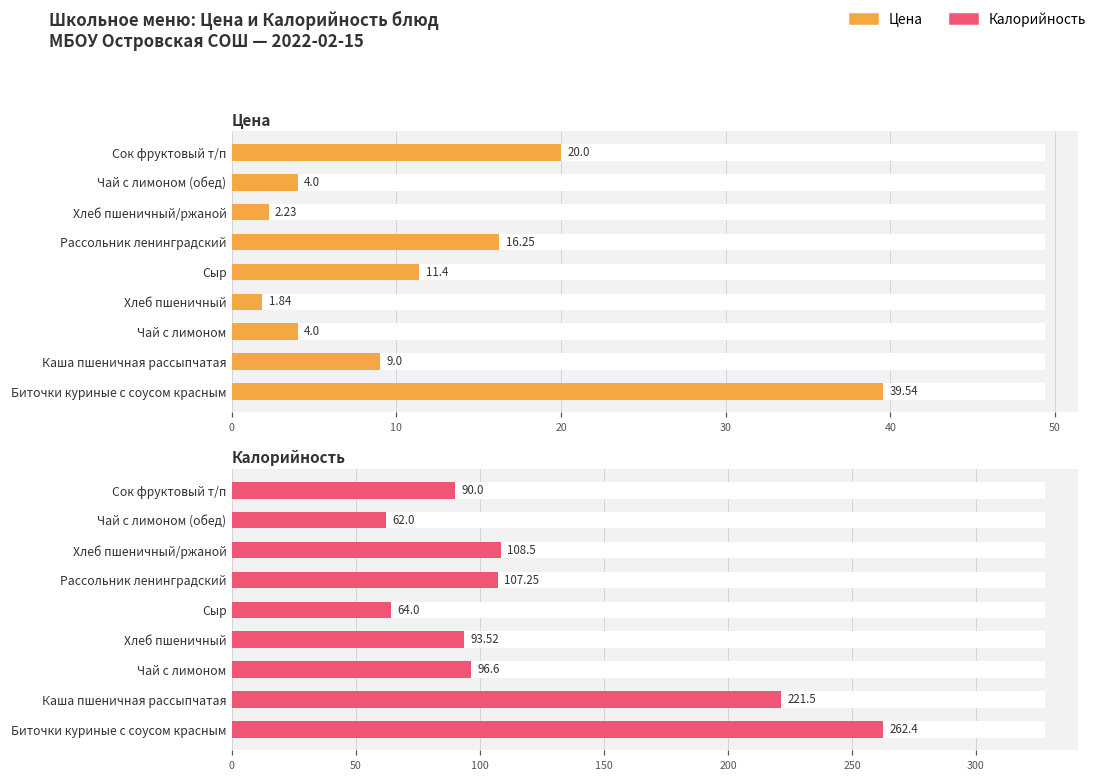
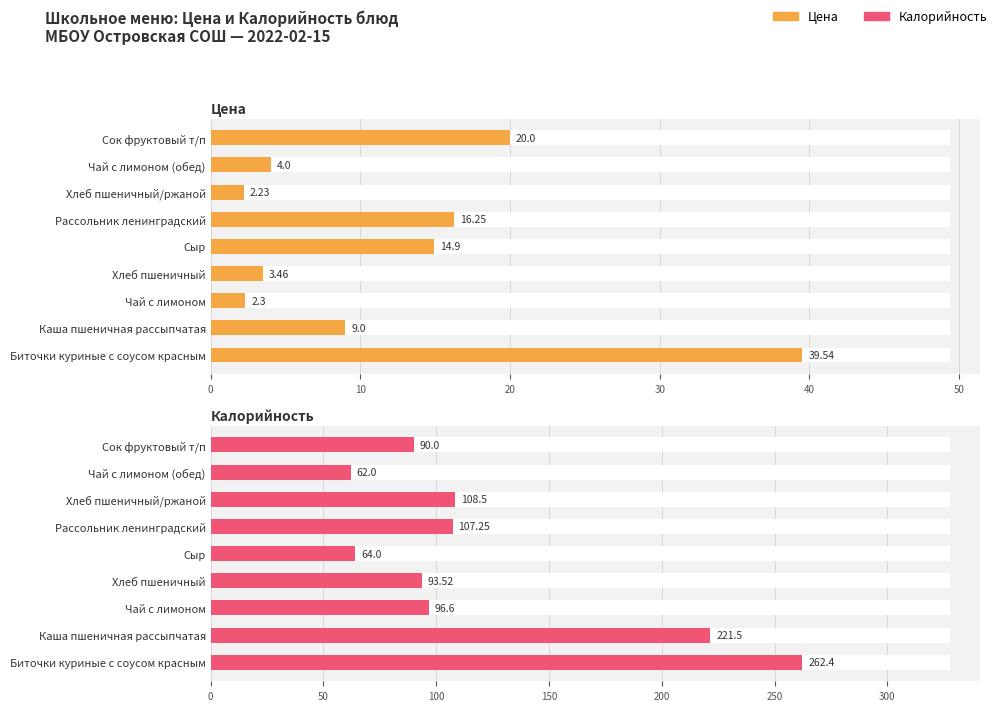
Цена, Цена, Сыр: 11.4 -> 14.9
Цена, Цена, Хлеб пшеничный: 1.84 -> 3.46
Цена, Цена, Чай с лимоном: 4.0 -> 2.3
